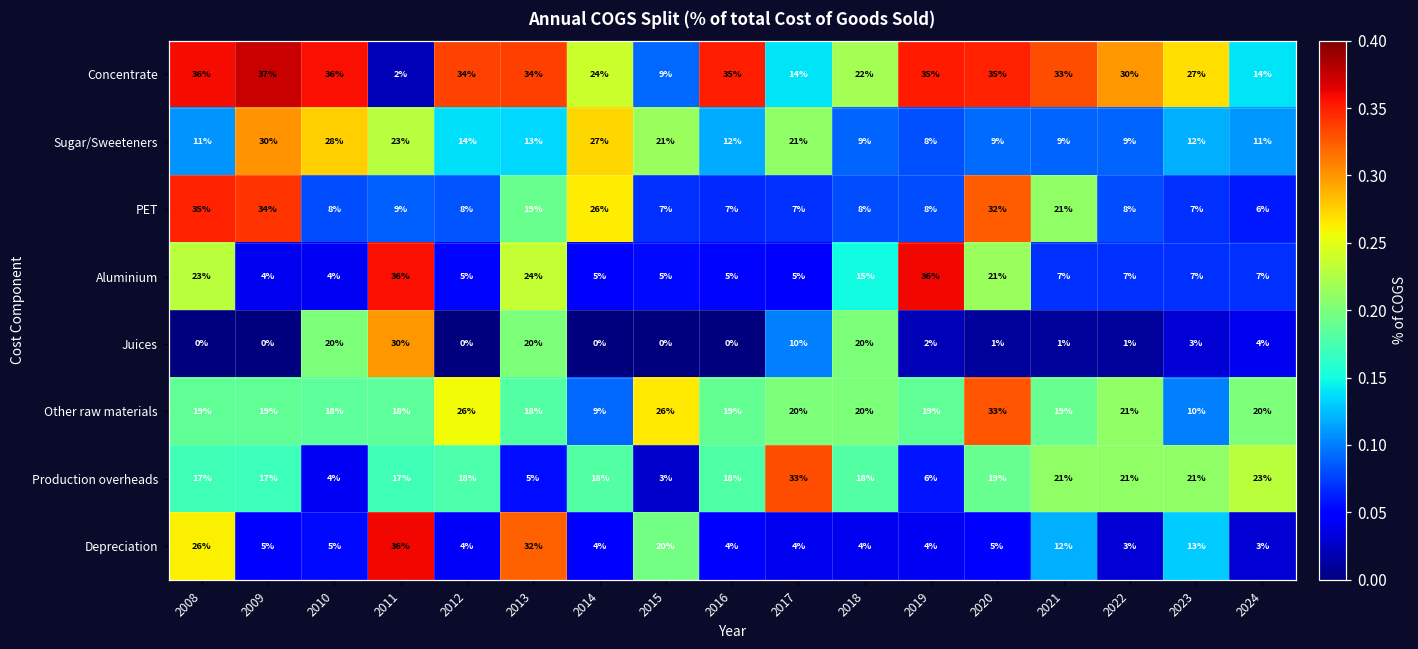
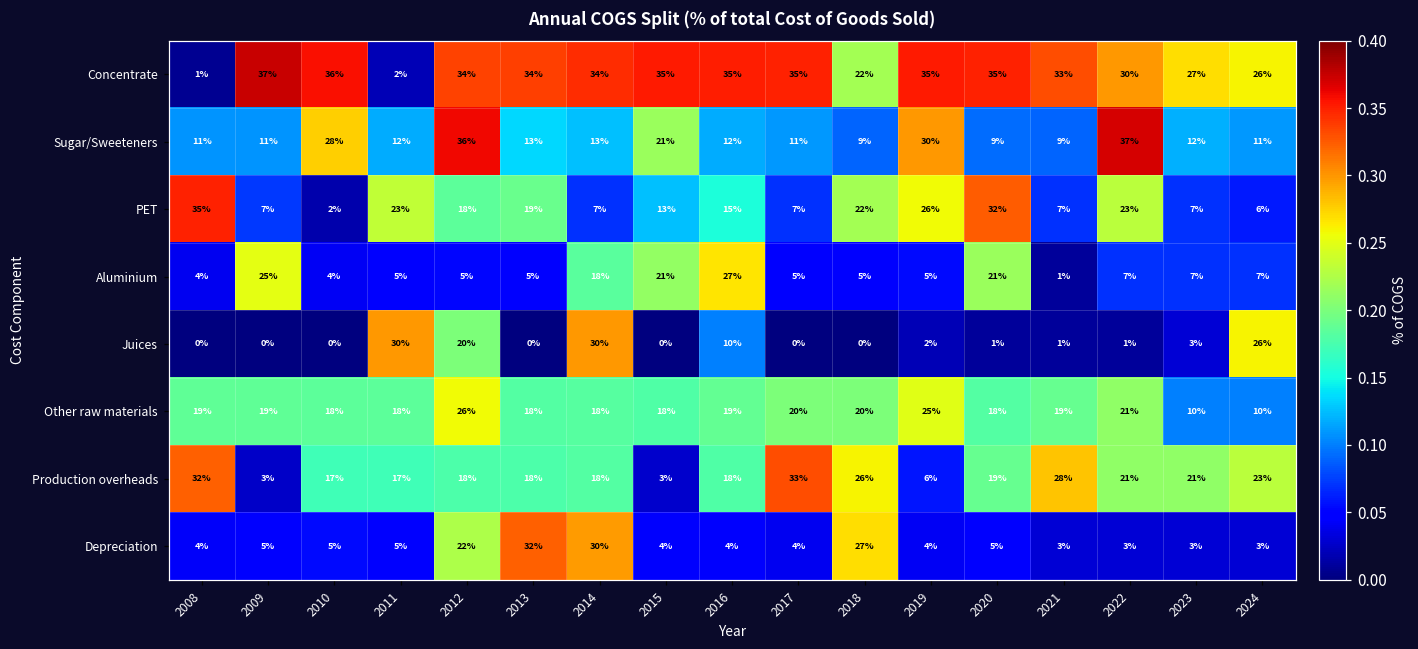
Concentrate, 2008: 36% -> 1%
Concentrate, 2014: 24% -> 34%
Concentrate, 2015: 9% -> 35%
Concentrate, 2017: 14% -> 35%
Concentrate, 2024: 14% -> 26%
Sugar/Sweeteners, 2009: 30% -> 11%
Sugar/Sweeteners, 2011: 23% -> 12%
Sugar/Sweeteners, 2012: 14% -> 36%
Sugar/Sweeteners, 2014: 27% -> 13%
Sugar/Sweeteners, 2017: 21% -> 11%
Sugar/Sweeteners, 2019: 8% -> 30%
Sugar/Sweeteners, 2022: 9% -> 37%
PET, 2009: 34% -> 7%
PET, 2010: 8% -> 2%
PET, 2011: 9% -> 23%
PET, 2012: 8% -> 18%
PET, 2014: 26% -> 7%
PET, 2015: 7% -> 13%
PET, 2016: 7% -> 15%
PET, 2018: 8% -> 22%
PET, 2019: 8% -> 26%
PET, 2021: 21% -> 7%
PET, 2022: 8% -> 23%
Aluminium, 2008: 23% -> 4%
Aluminium, 2009: 4% -> 25%
Aluminium, 2011: 36% -> 5%
Aluminium, 2013: 24% -> 5%
Aluminium, 2014: 5% -> 18%
Aluminium, 2015: 5% -> 21%
Aluminium, 2016: 5% -> 27%
Aluminium, 2018: 15% -> 5%
Aluminium, 2019: 36% -> 5%
Aluminium, 2021: 7% -> 1%
Juices, 2010: 20% -> 0%
Juices, 2012: 0% -> 20%
Juices, 2013: 20% -> 0%
Juices, 2014: 0% -> 30%
Juices, 2016: 0% -> 10%
Juices, 2017: 10% -> 0%
Juices, 2018: 20% -> 0%
Juices, 2024: 4% -> 26%
Other raw materials, 2014: 9% -> 18%
Other raw materials, 2015: 26% -> 18%
Other raw materials, 2019: 19% -> 25%
Other raw materials, 2020: 33% -> 18%
Other raw materials, 2024: 20% -> 10%
Production overheads, 2008: 17% -> 32%
Production overheads, 2009: 17% -> 3%
Production overheads, 2010: 4% -> 17%
Production overheads, 2013: 5% -> 18%
Production overheads, 2018: 18% -> 26%
Production overheads, 2021: 21% -> 28%
Depreciation, 2008: 26% -> 4%
Depreciation, 2011: 36% -> 5%
Depreciation, 2012: 4% -> 22%
Depreciation, 2014: 4% -> 30%
Depreciation, 2015: 20% -> 4%
Depreciation, 2018: 4% -> 27%
Depreciation, 2021: 12% -> 3%
Depreciation, 2023: 13% -> 3%
